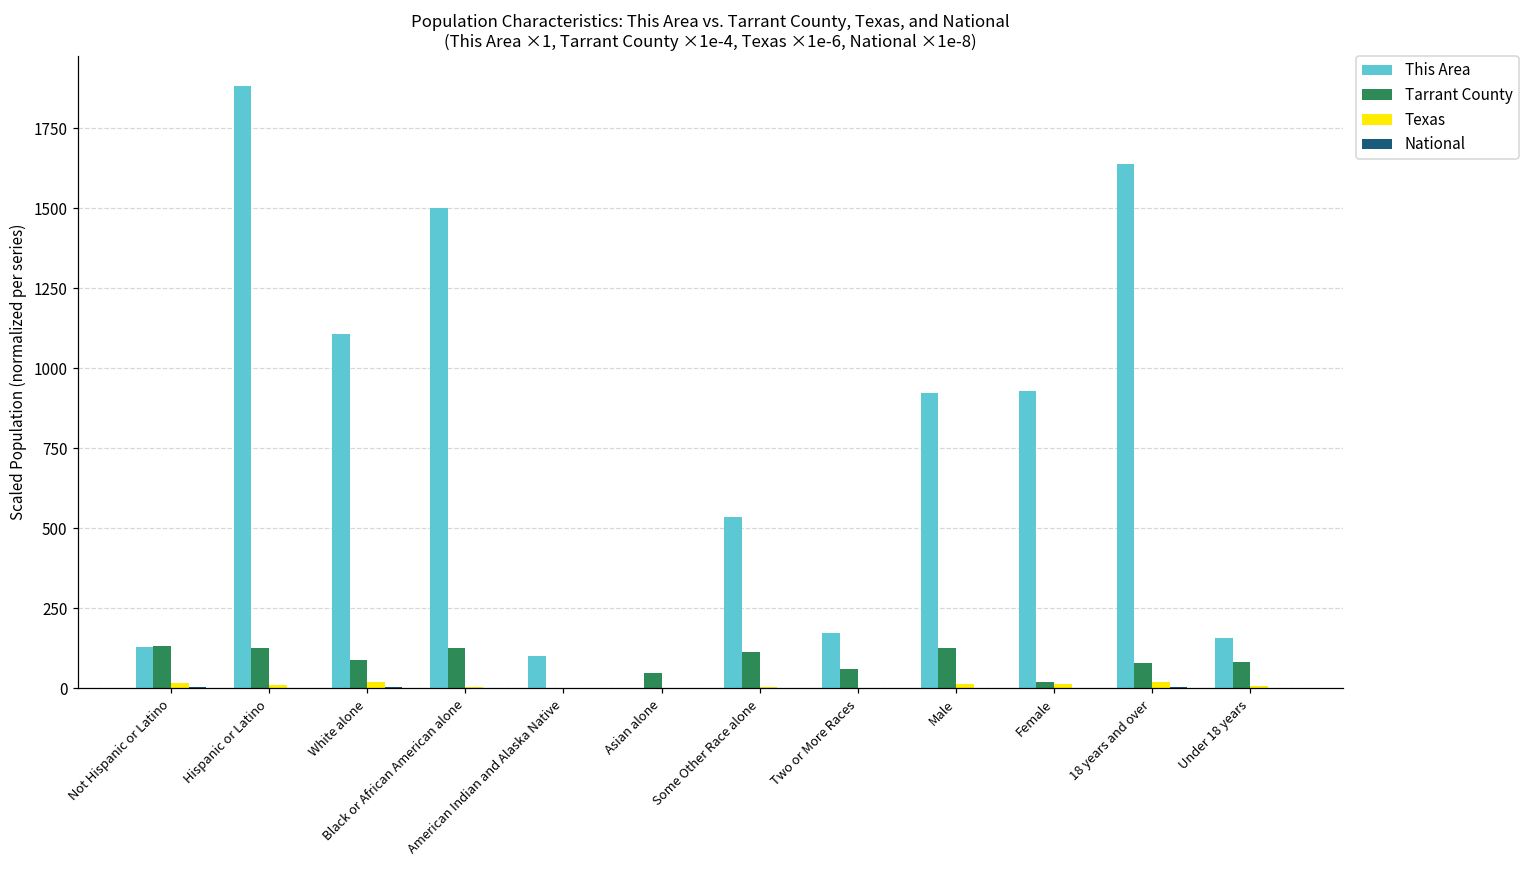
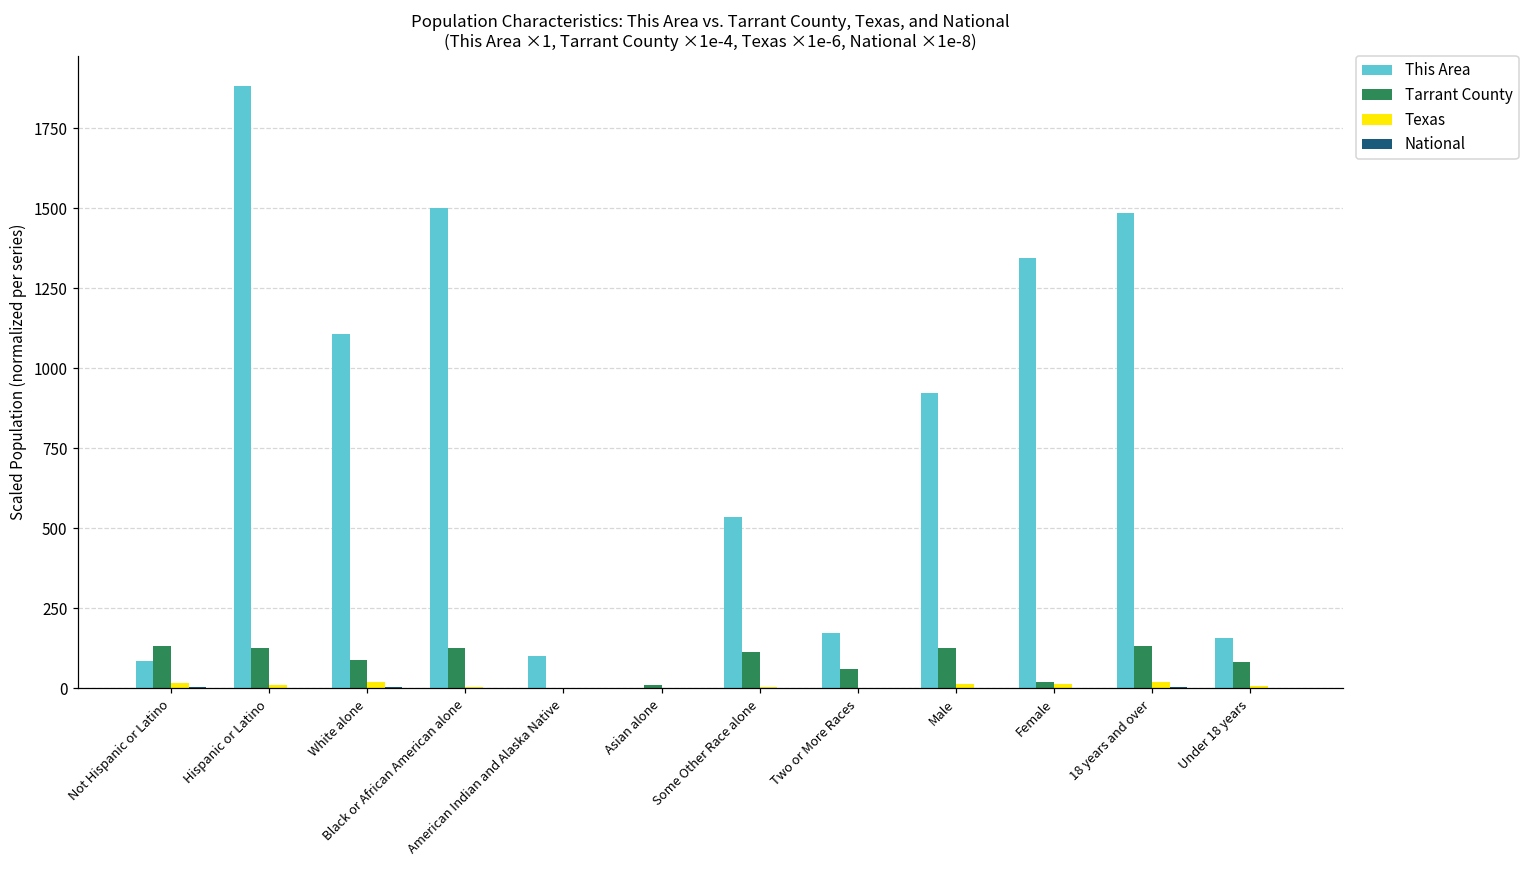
This Area, Not Hispanic or Latino: 130 -> 90
Tarrant County, Asian alone: 50 -> 10
This Area, Female: 930 -> 1350
This Area, 18 years and over: 1640 -> 1490
Tarrant County, 18 years and over: 80 -> 130
